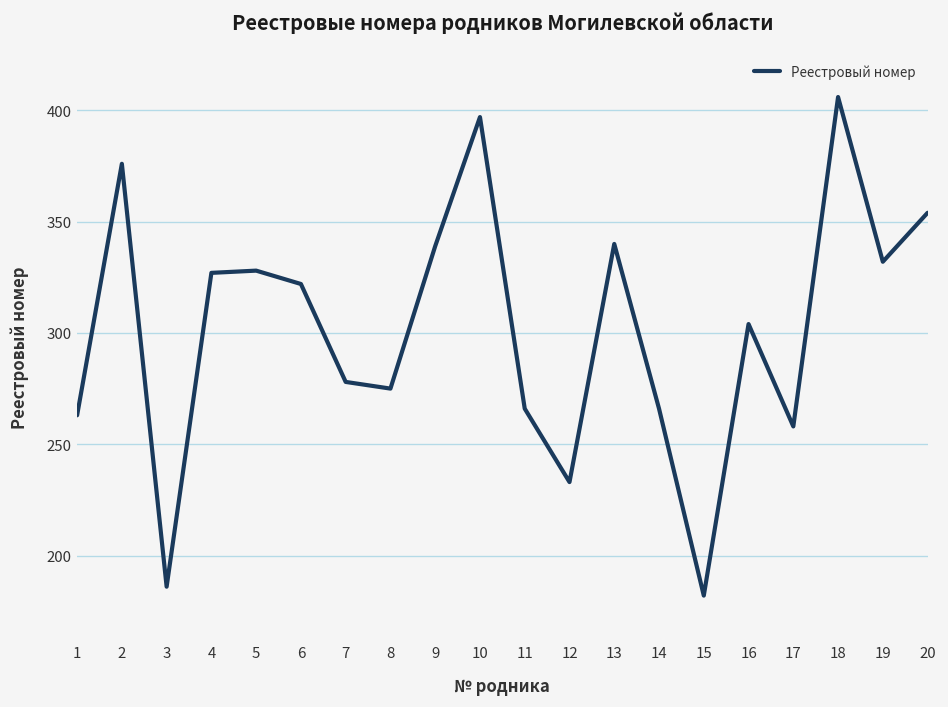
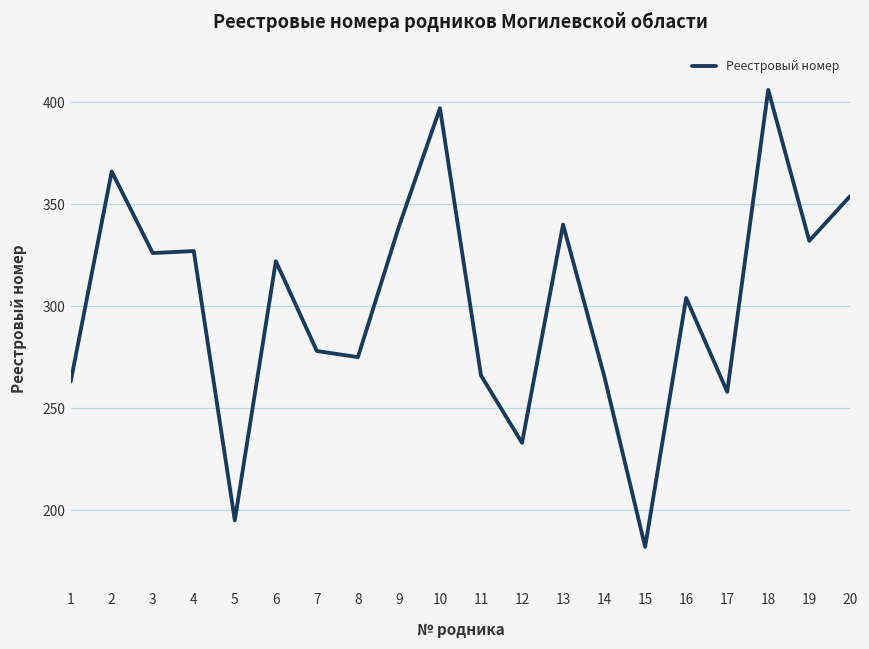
2: 376 -> 366
3: 186 -> 326
5: 328 -> 195
